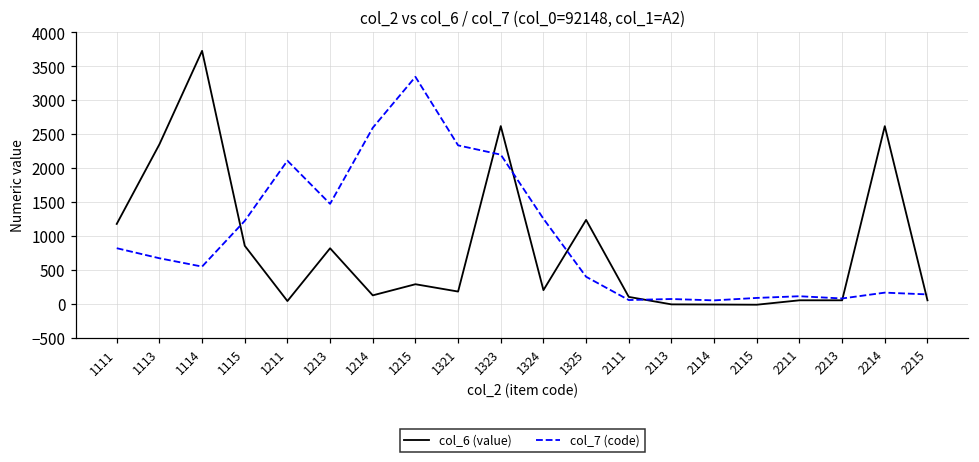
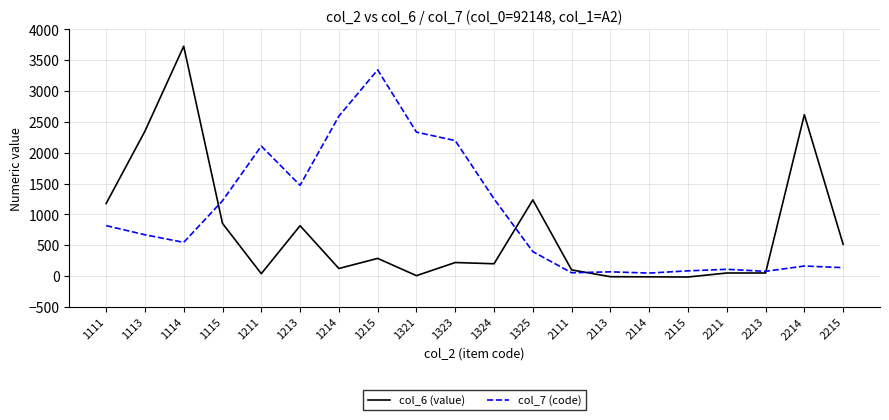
col_6 (value), 1321: 200 -> 0
col_6 (value), 1323: 2600 -> 200
col_6 (value), 2215: 100 -> 500
